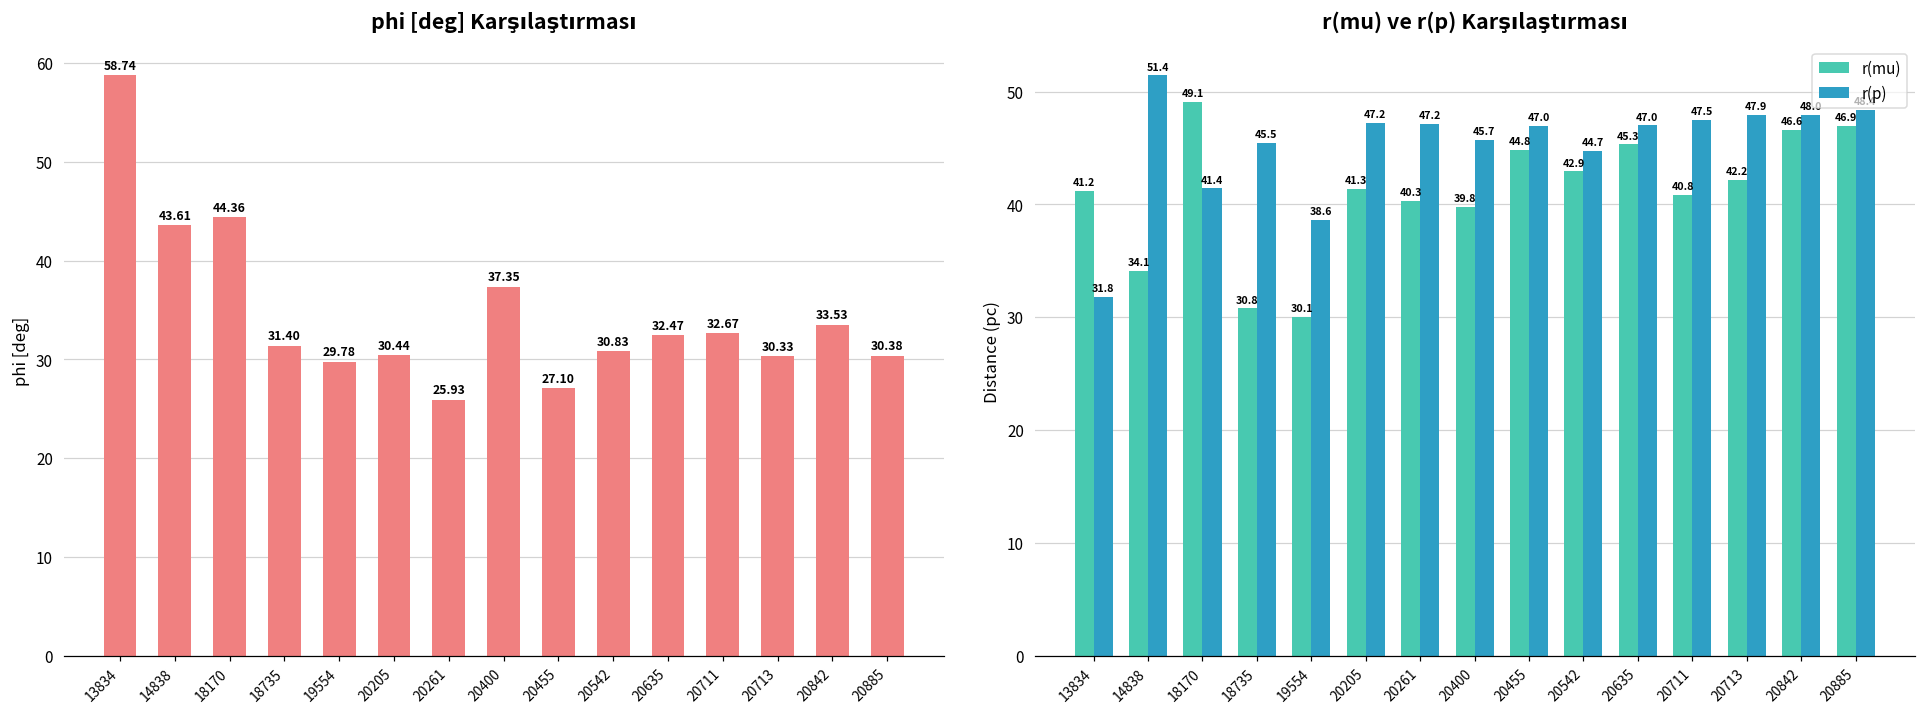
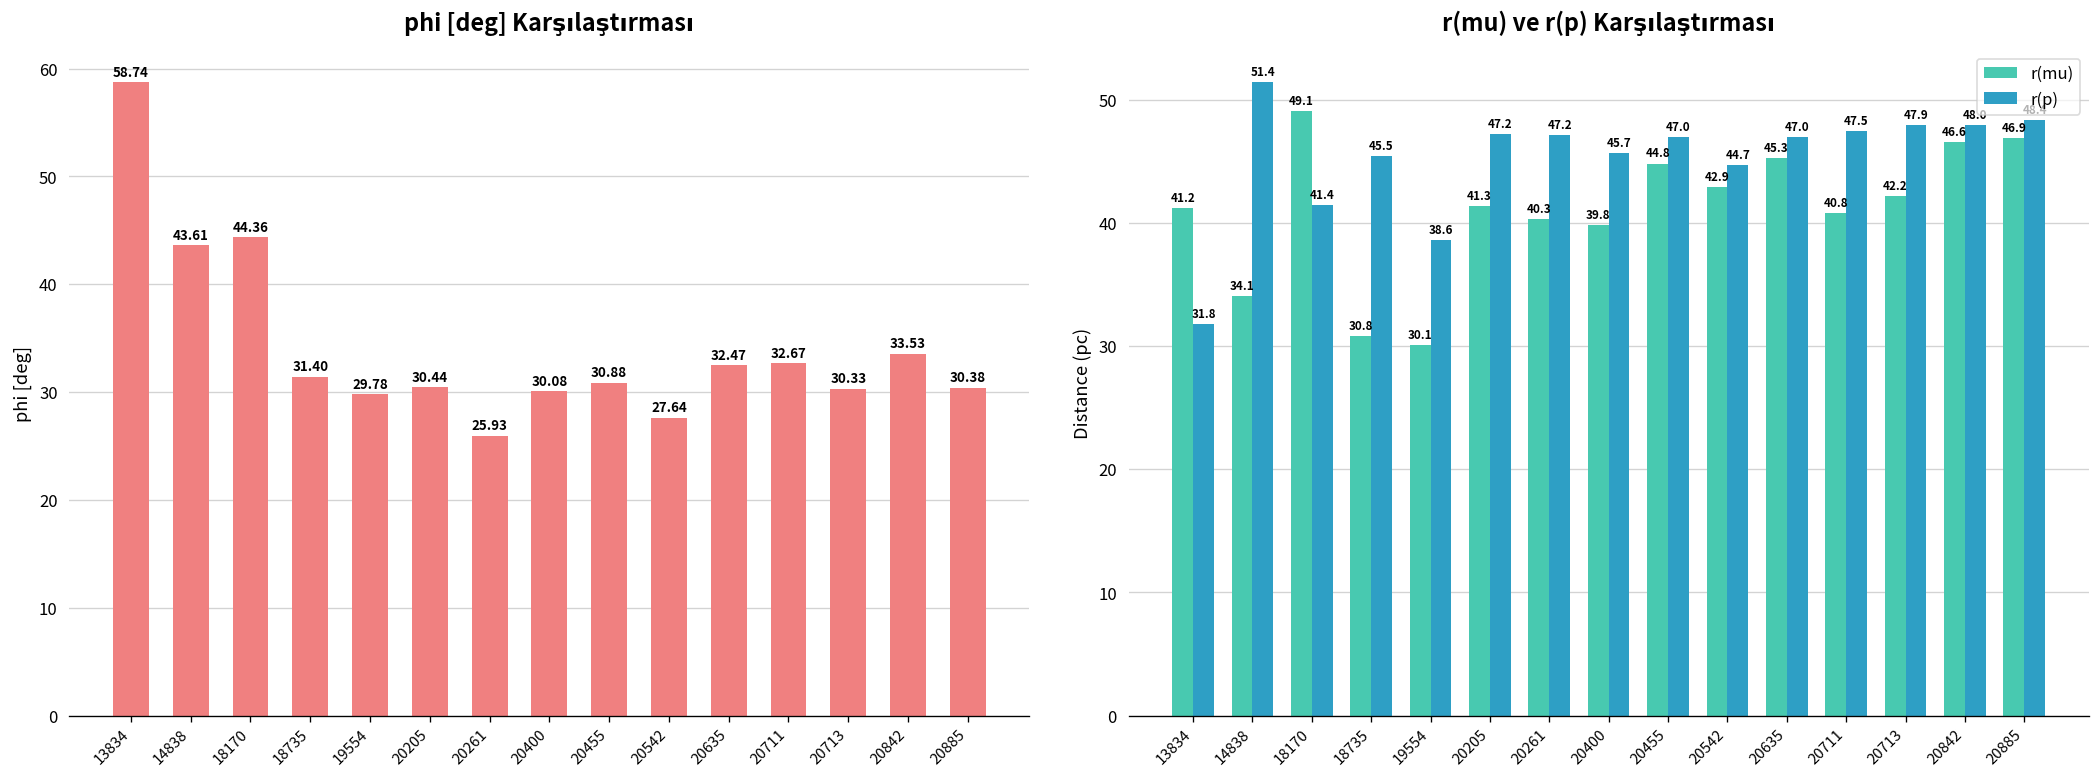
phi [deg] Karşılaştırması, 20400: 37.35 -> 30.08
phi [deg] Karşılaştırması, 20455: 27.10 -> 30.88
phi [deg] Karşılaştırması, 20542: 30.83 -> 27.64
